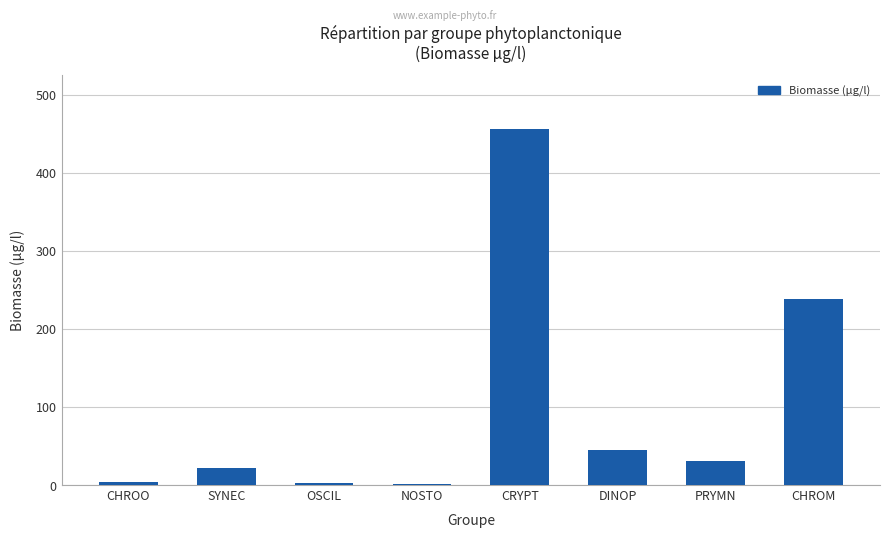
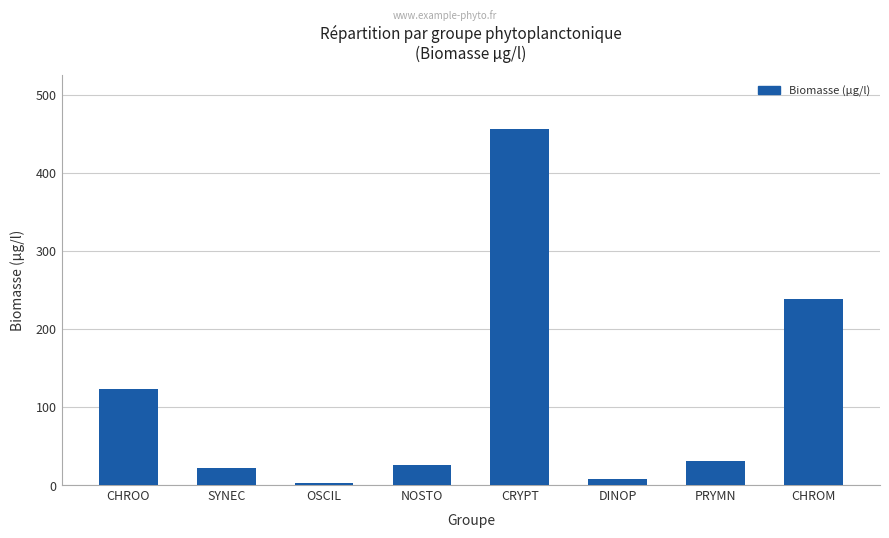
CHROO: 0 -> 120
NOSTO: 0 -> 30
DINOP: 40 -> 10
